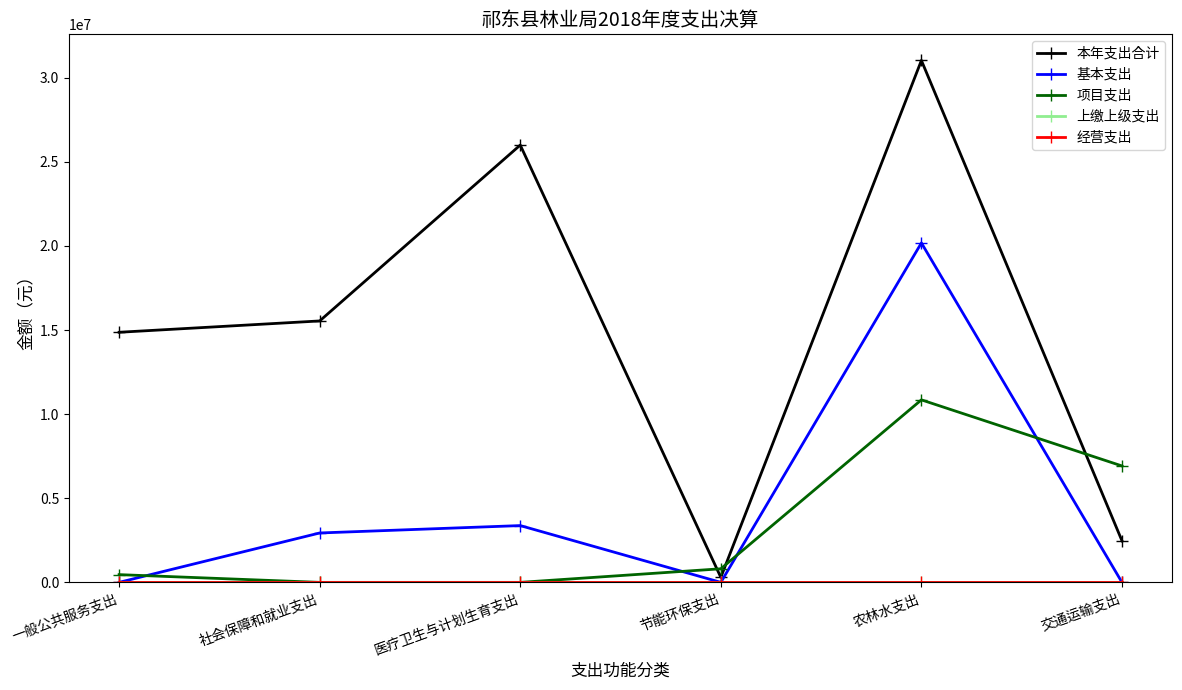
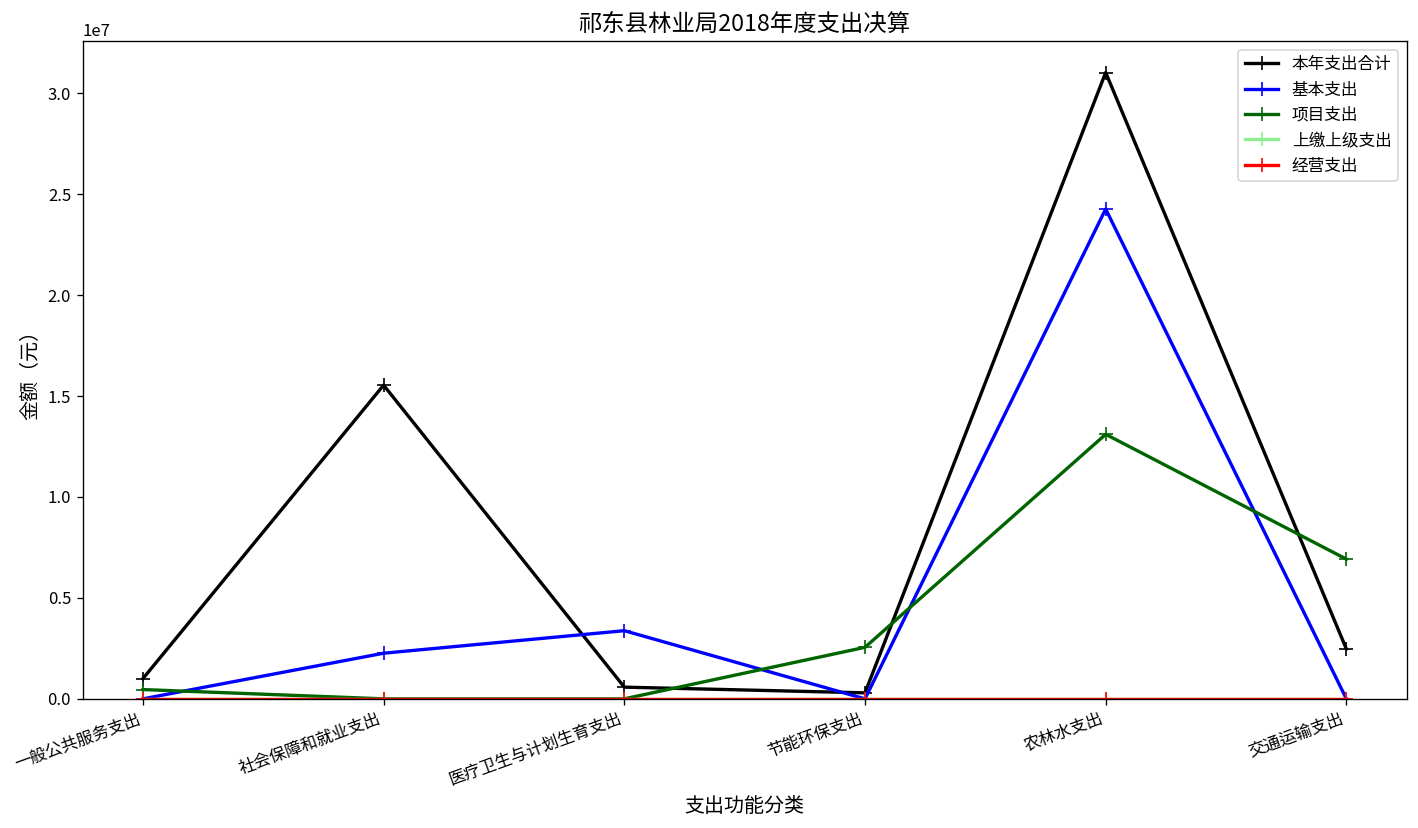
本年支出合计, 一般公共服务支出: 14900000 -> 1000000
基本支出, 社会保障和就业支出: 2900000 -> 2300000
本年支出合计, 医疗卫生与计划生育支出: 26000000 -> 600000
项目支出, 节能环保支出: 800000 -> 2600000
基本支出, 农林水支出: 20200000 -> 24300000
项目支出, 农林水支出: 10800000 -> 13100000
